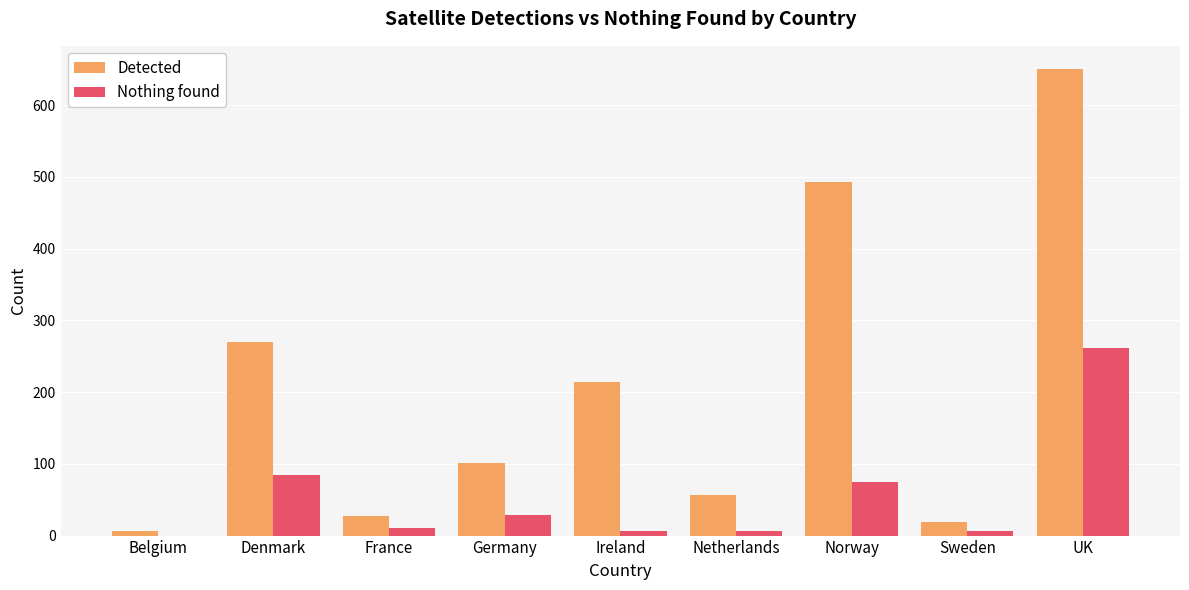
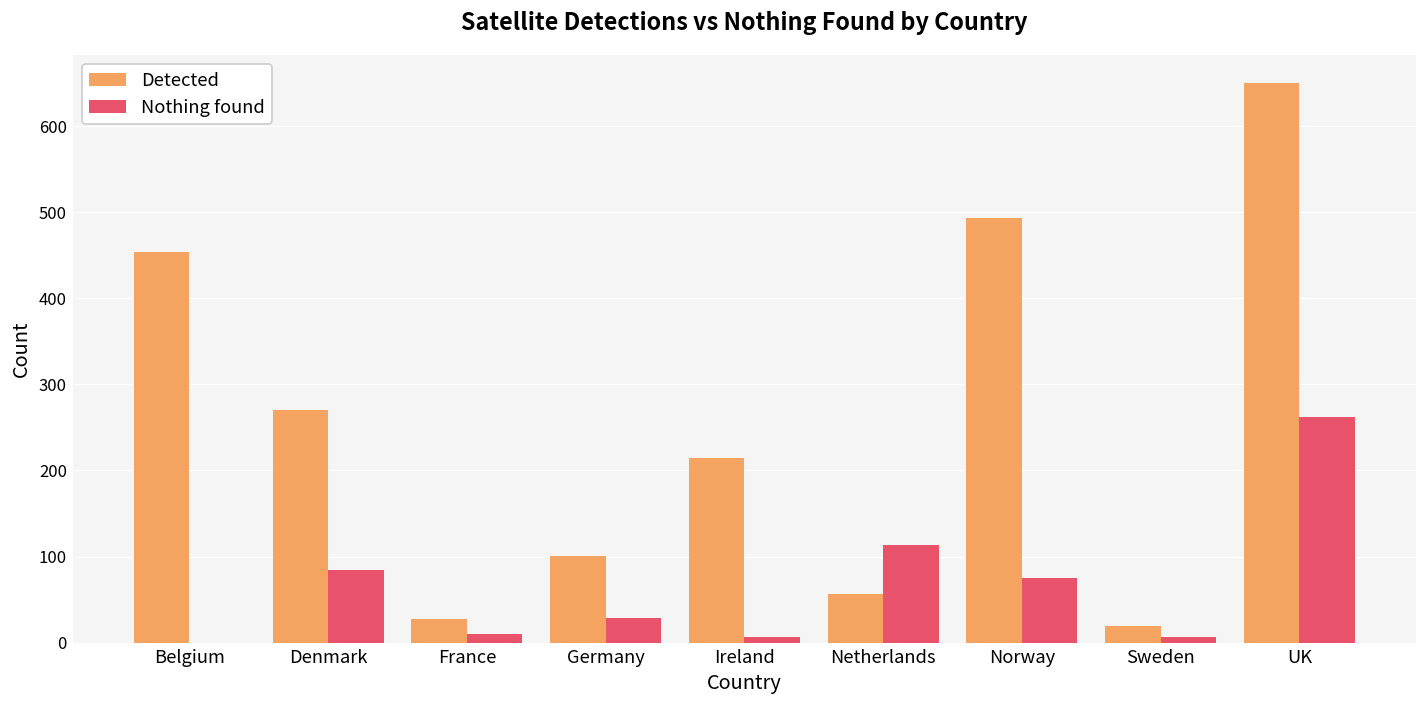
Detected, Belgium: 10 -> 450
Nothing found, Netherlands: 10 -> 110
